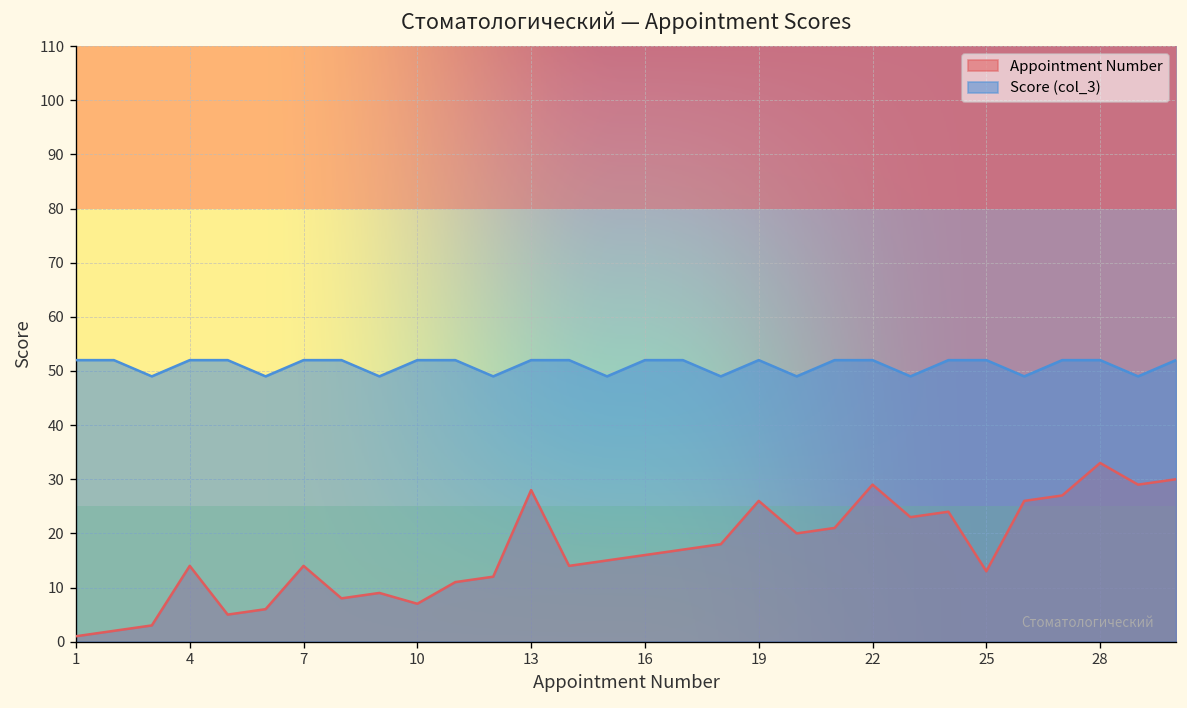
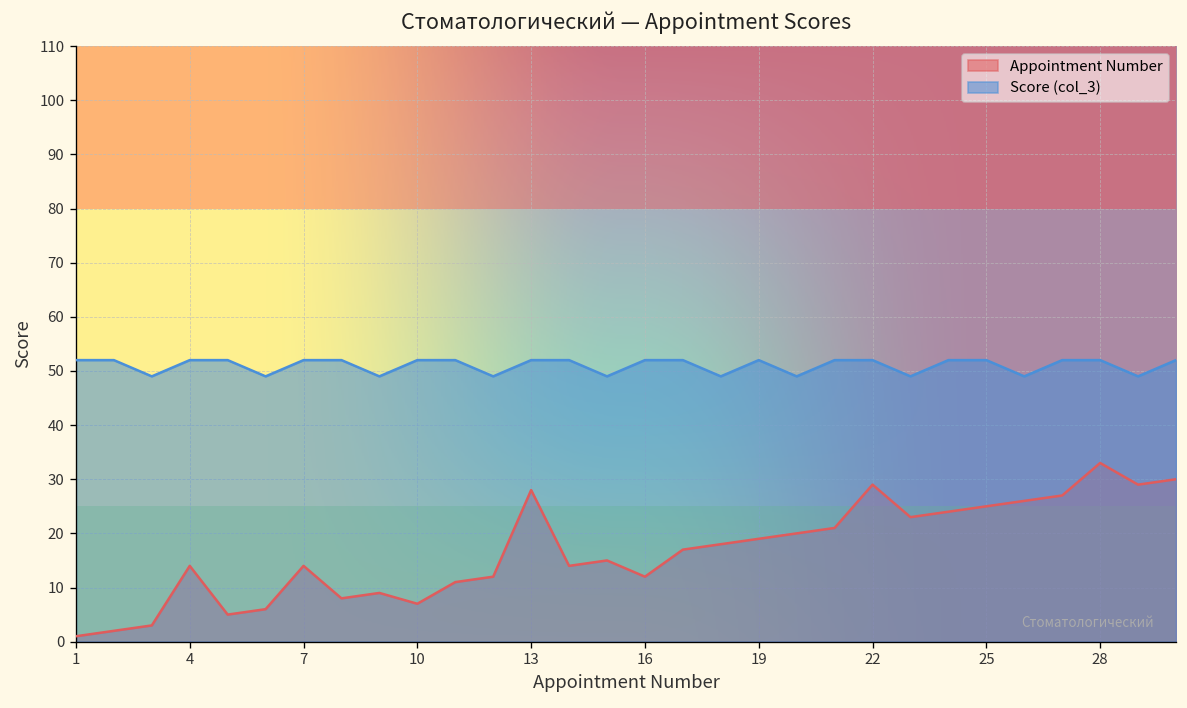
Appointment Number, 16: 16 -> 12
Appointment Number, 19: 26 -> 19
Appointment Number, 25: 13 -> 25
